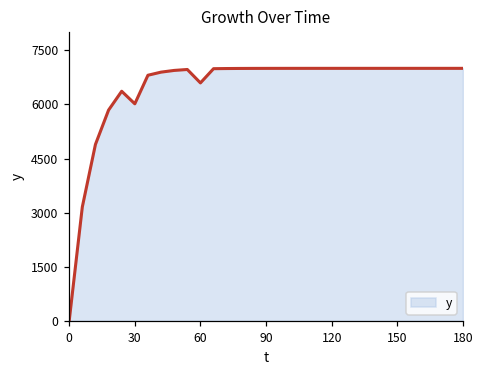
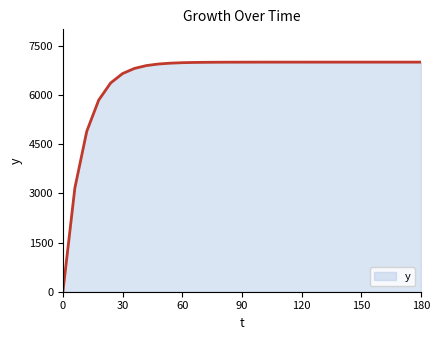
30: 6000 -> 6700
60: 6600 -> 7000
